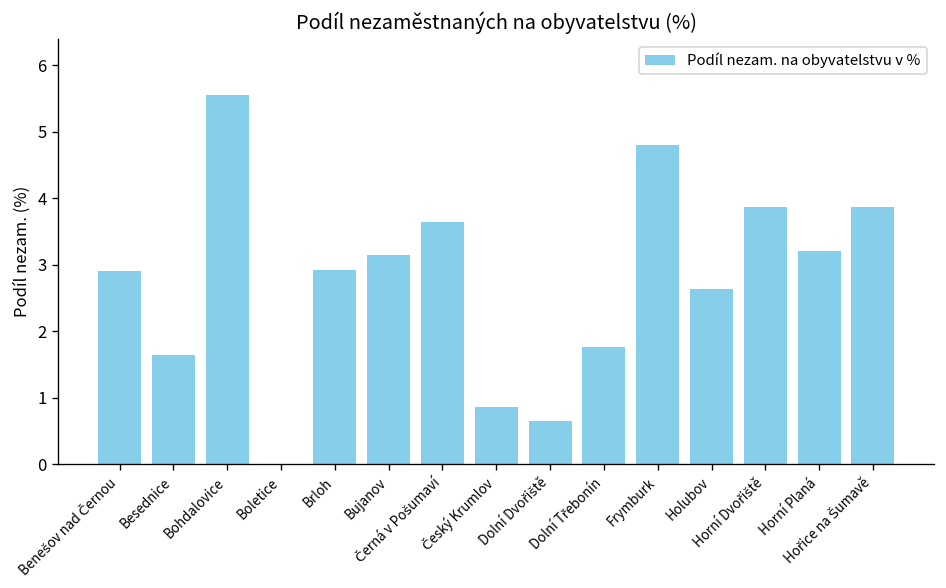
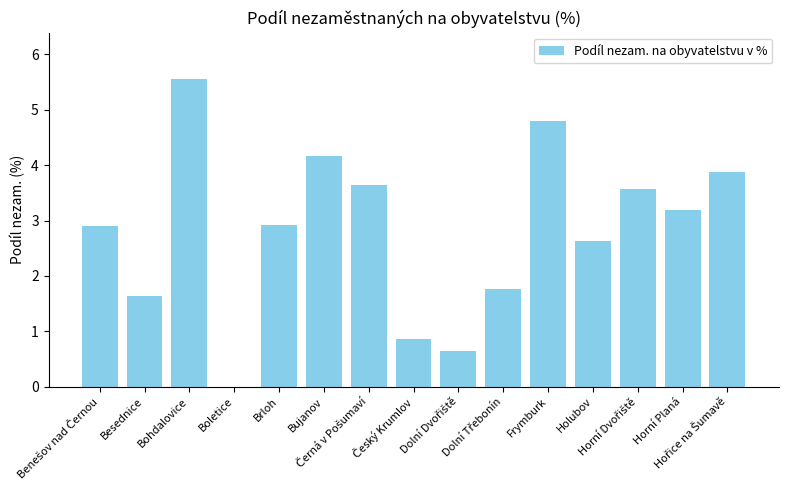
Bujanov: 3.2 -> 4.2
Horní Dvořiště: 3.9 -> 3.6
